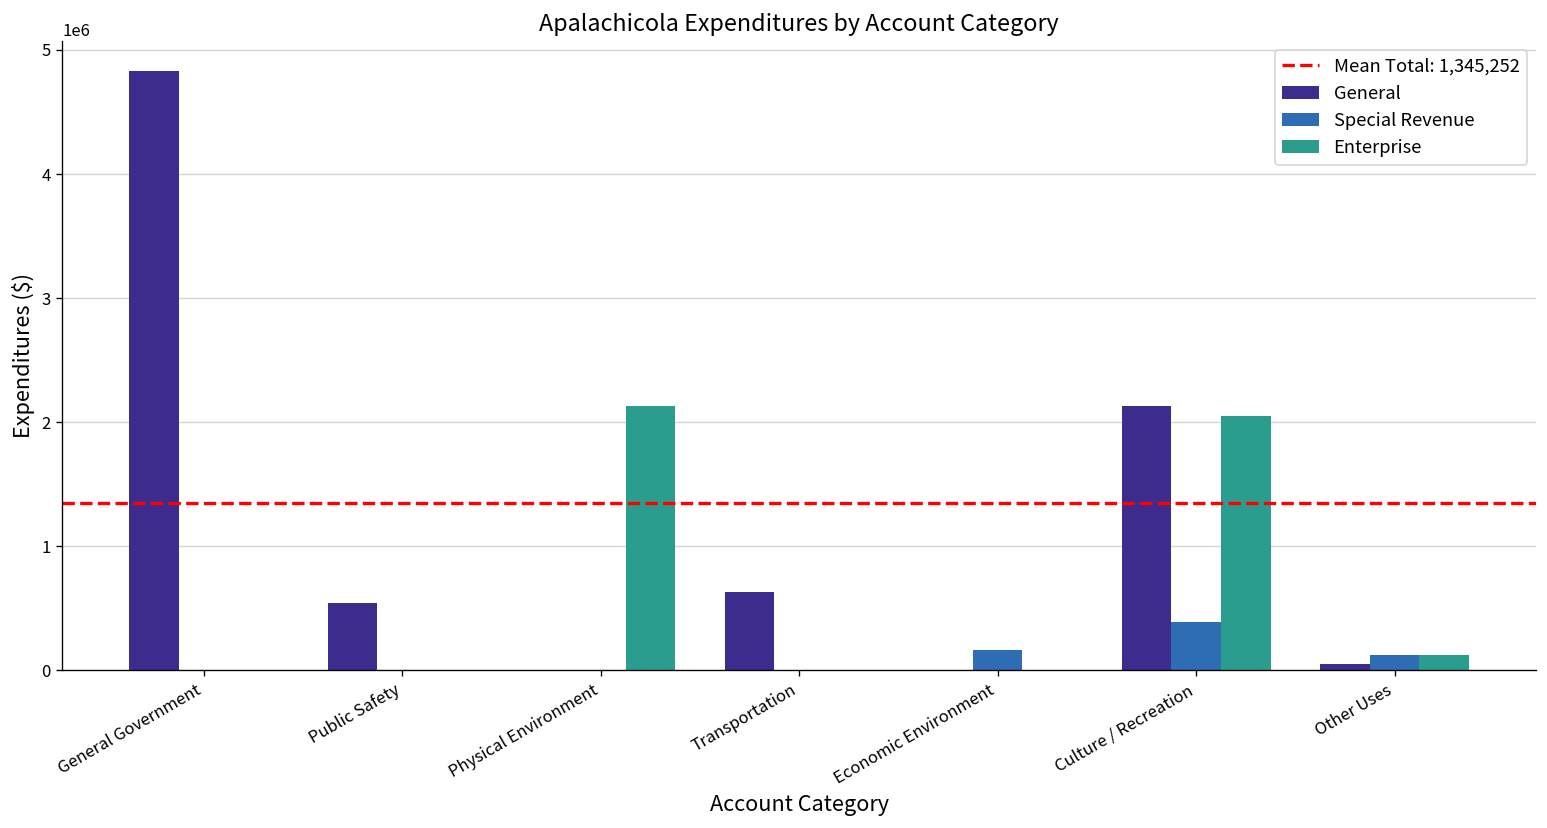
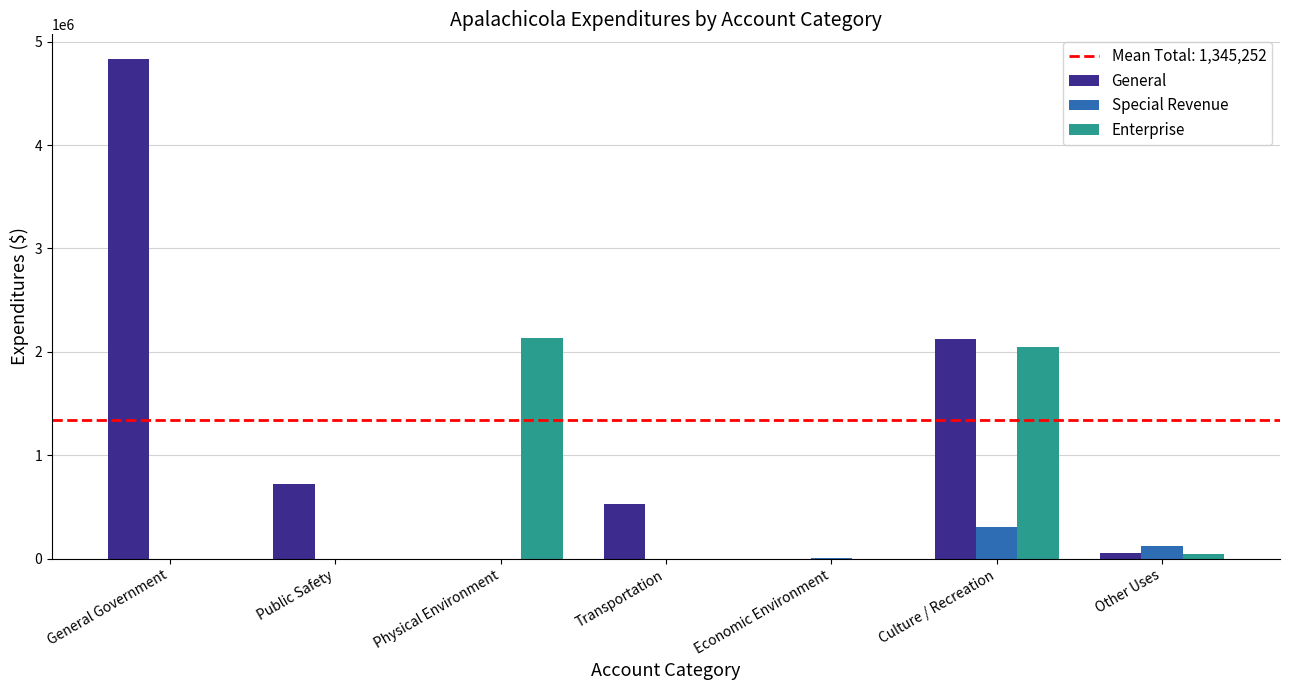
General, Public Safety: 550000 -> 720000
General, Transportation: 630000 -> 530000
Special Revenue, Economic Environment: 160000 -> 10000
Special Revenue, Culture / Recreation: 390000 -> 310000
Enterprise, Other Uses: 130000 -> 40000
